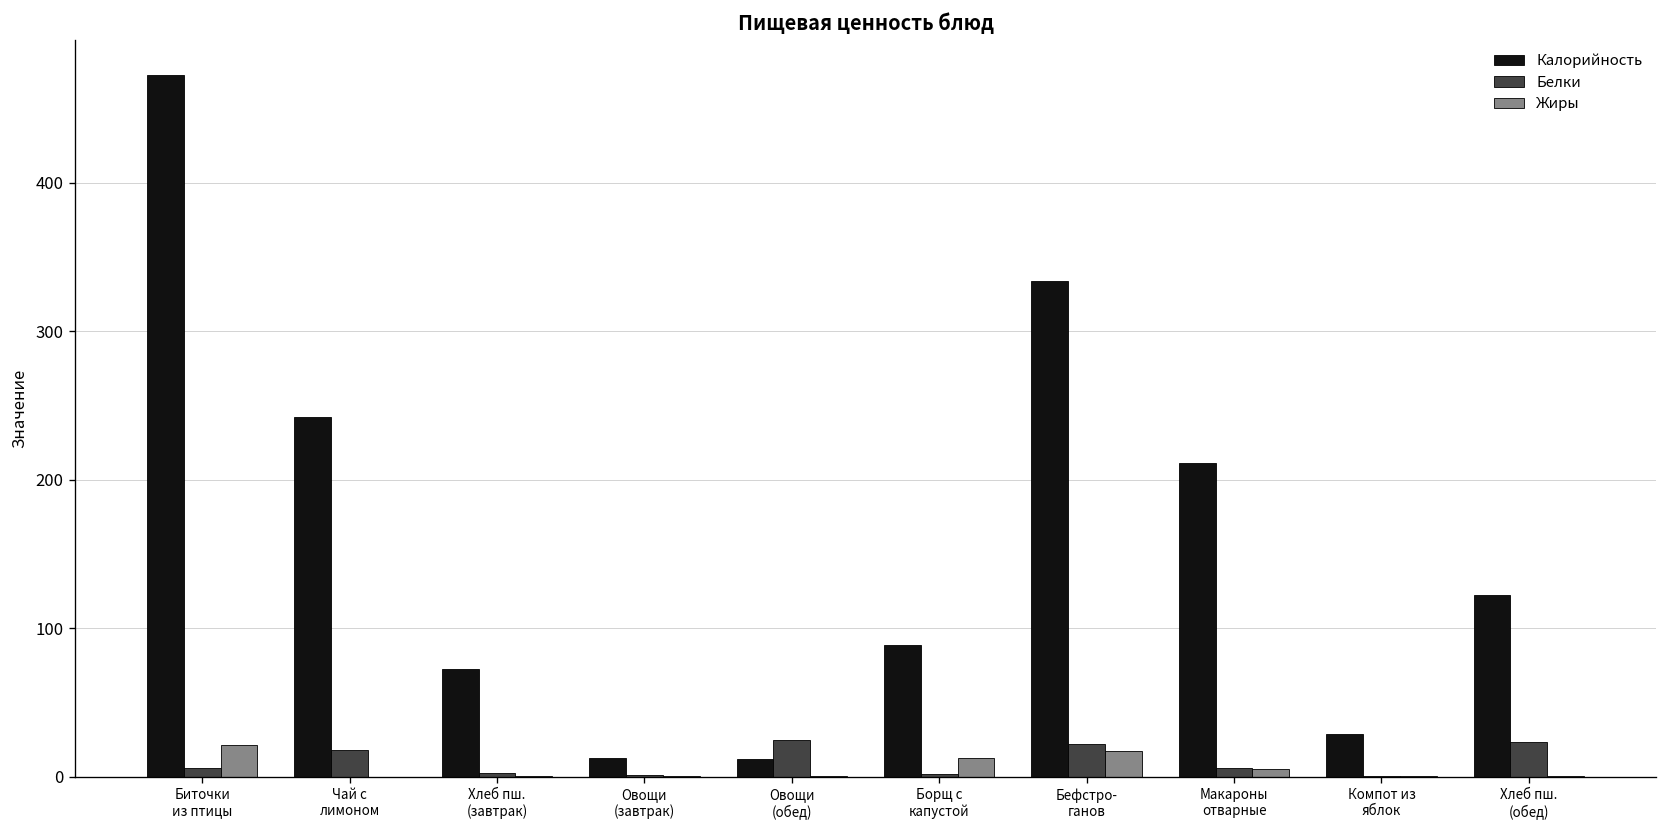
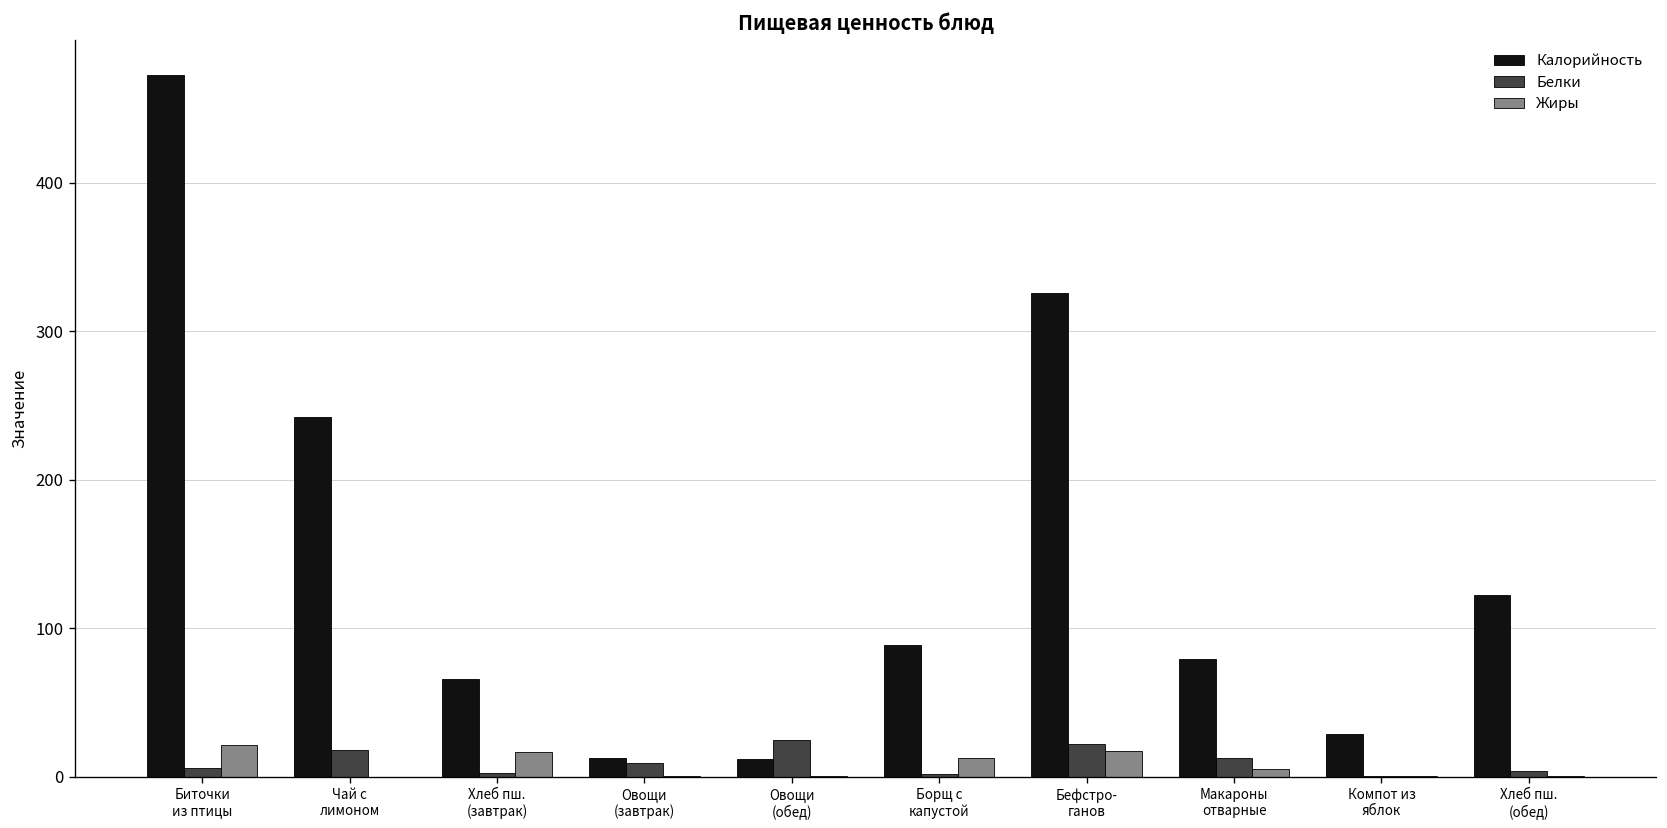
Калорийность, Хлеб пш. (завтрак): 73 -> 65
Жиры, Хлеб пш. (завтрак): 0 -> 16
Белки, Овощи (завтрак): 1 -> 9
Калорийность, Бефстро- ганов: 334 -> 326
Калорийность, Макароны отварные: 211 -> 79
Белки, Макароны отварные: 6 -> 13
Белки, Хлеб пш. (обед): 23 -> 3
